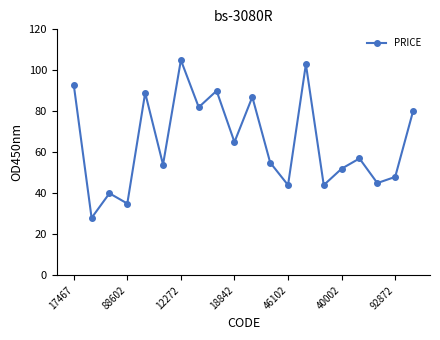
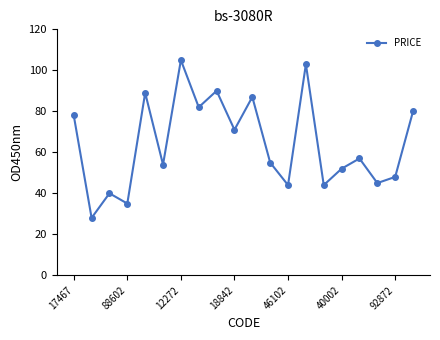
17467: 93 -> 78
18842: 65 -> 71
